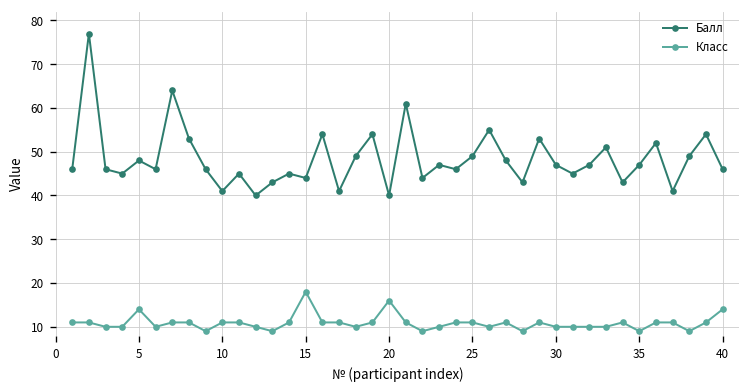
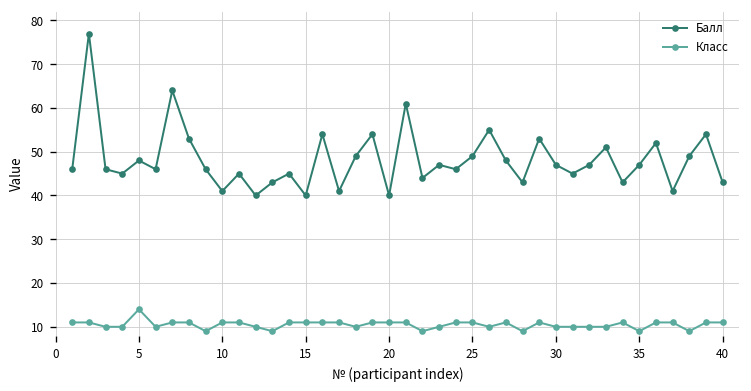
Балл, 15: 44 -> 40
Класс, 15: 18 -> 11
Класс, 20: 16 -> 11
Балл, 40: 46 -> 43
Класс, 40: 14 -> 11
